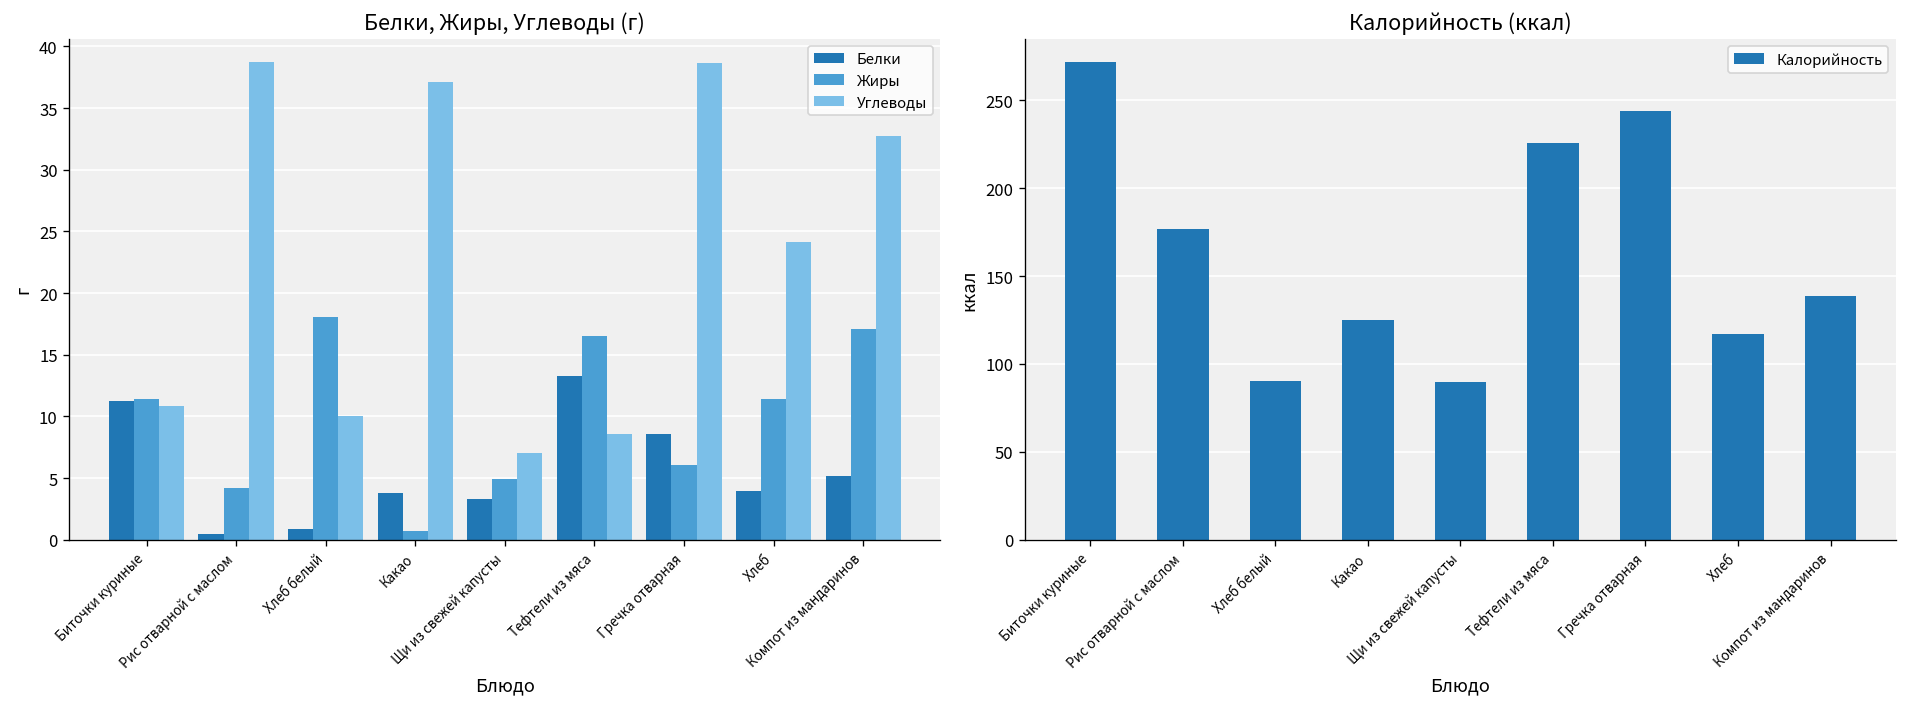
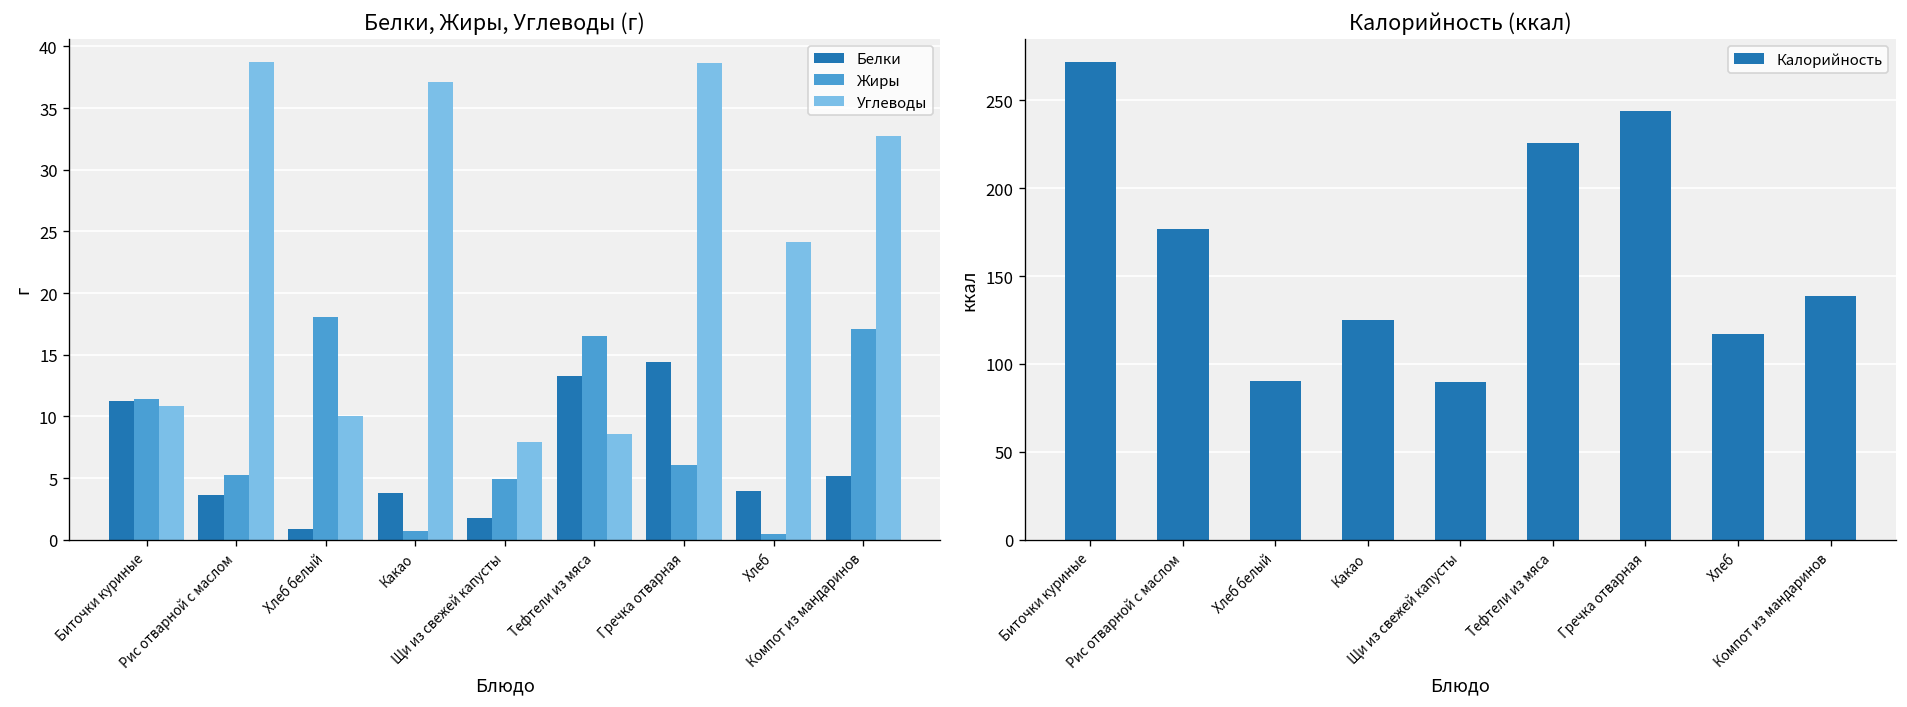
Белки, Жиры, Углеводы (г), Белки, Рис отварной с маслом: 0.5 -> 3.6
Белки, Жиры, Углеводы (г), Жиры, Рис отварной с маслом: 4.2 -> 5.3
Белки, Жиры, Углеводы (г), Белки, Щи из свежей капусты: 3.3 -> 1.8
Белки, Жиры, Углеводы (г), Углеводы, Щи из свежей капусты: 7.0 -> 7.9
Белки, Жиры, Углеводы (г), Белки, Гречка отварная: 8.6 -> 14.4
Белки, Жиры, Углеводы (г), Жиры, Хлеб: 11.4 -> 0.5
